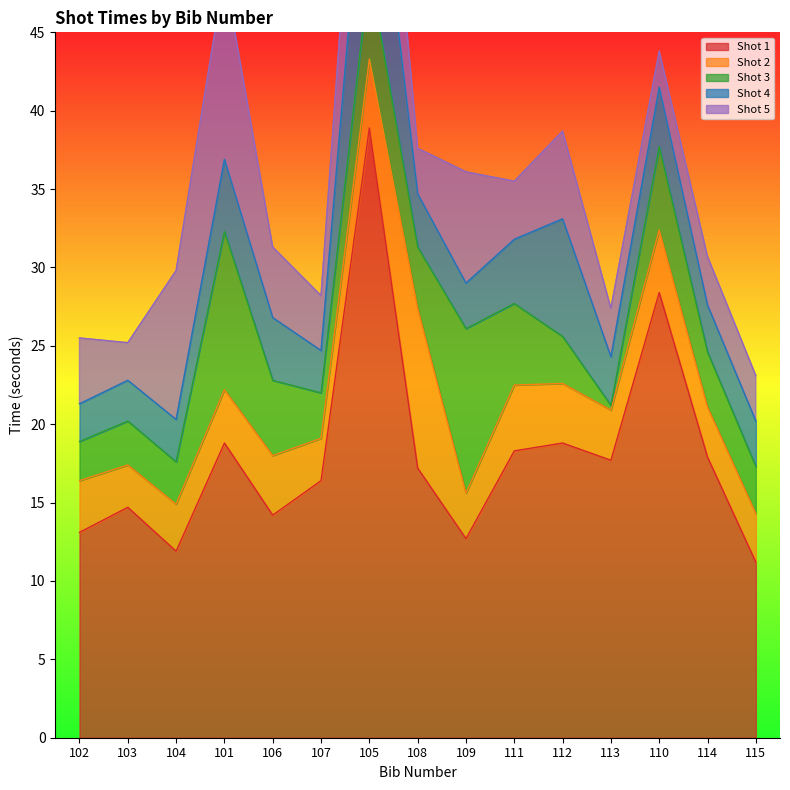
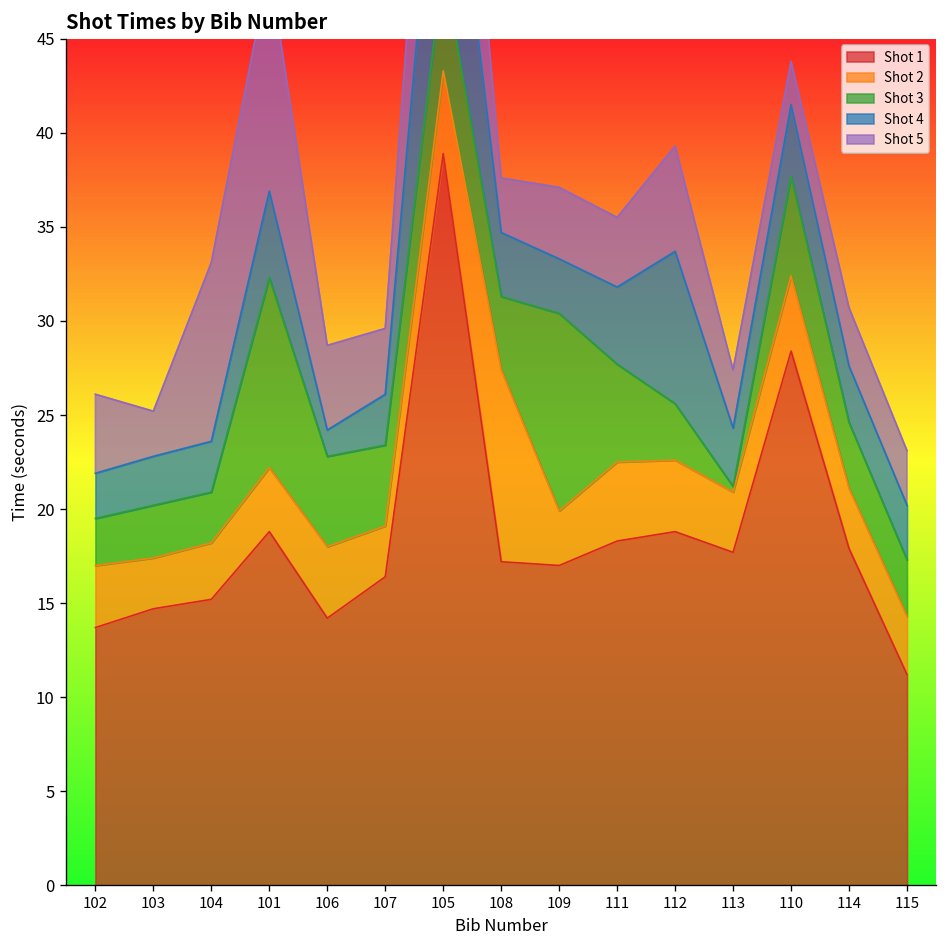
Shot 1, 102: 13.1 -> 13.7
Shot 1, 104: 11.9 -> 15.2
Shot 4, 106: 4.0 -> 1.4
Shot 3, 107: 2.9 -> 4.3
Shot 1, 109: 12.7 -> 17.0
Shot 5, 109: 7.1 -> 3.8
Shot 4, 112: 7.5 -> 8.1
